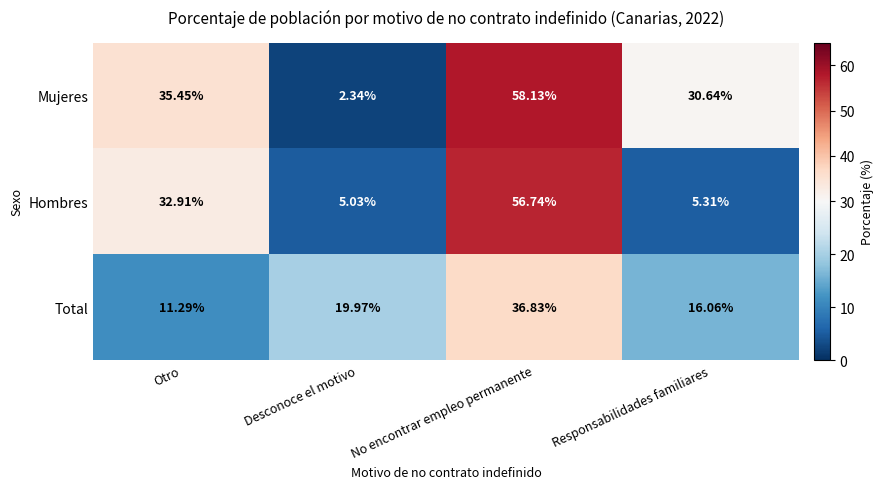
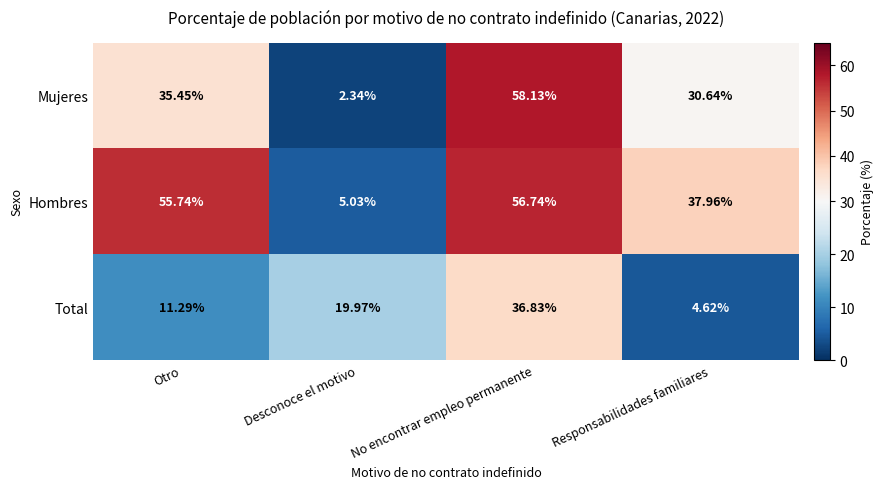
Hombres, Otro: 32.91% -> 55.74%
Hombres, Responsabilidades familiares: 5.31% -> 37.96%
Total, Responsabilidades familiares: 16.06% -> 4.62%
